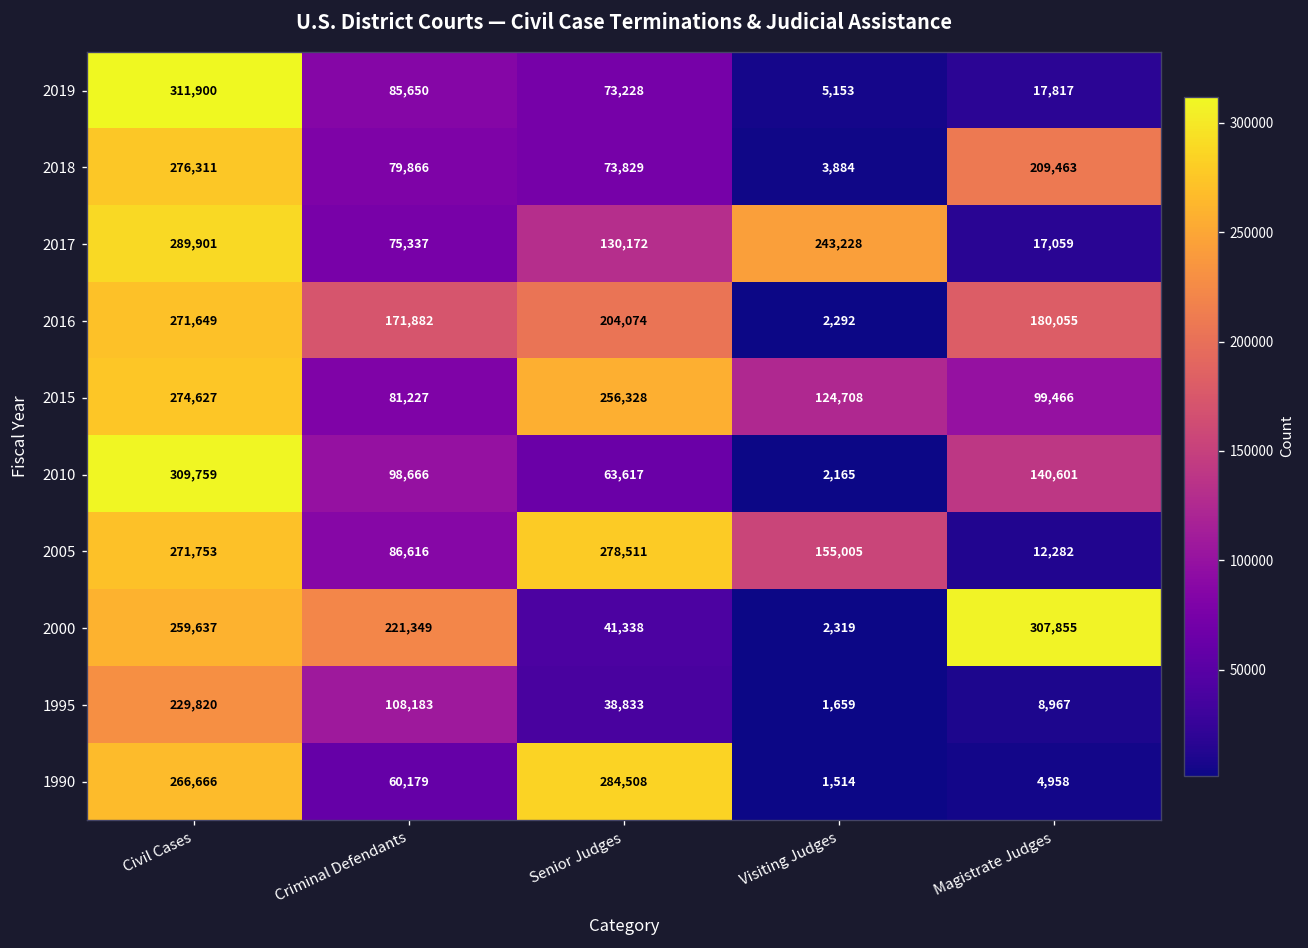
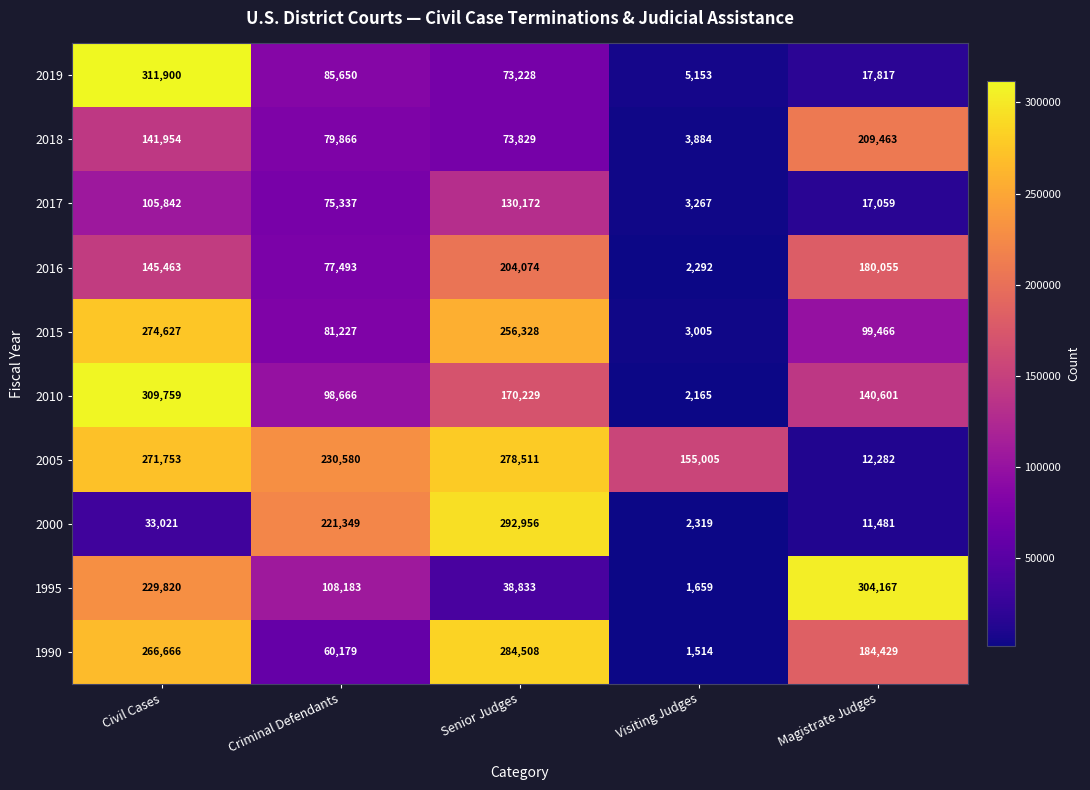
2018, Civil Cases: 276,311 -> 141,954
2017, Civil Cases: 289,901 -> 105,842
2017, Visiting Judges: 243,228 -> 3,267
2016, Civil Cases: 271,649 -> 145,463
2016, Criminal Defendants: 171,882 -> 77,493
2015, Visiting Judges: 124,708 -> 3,005
2010, Senior Judges: 63,617 -> 170,229
2005, Criminal Defendants: 86,616 -> 230,580
2000, Civil Cases: 259,637 -> 33,021
2000, Senior Judges: 41,338 -> 292,956
2000, Magistrate Judges: 307,855 -> 11,481
1995, Magistrate Judges: 8,967 -> 304,167
1990, Magistrate Judges: 4,958 -> 184,429
